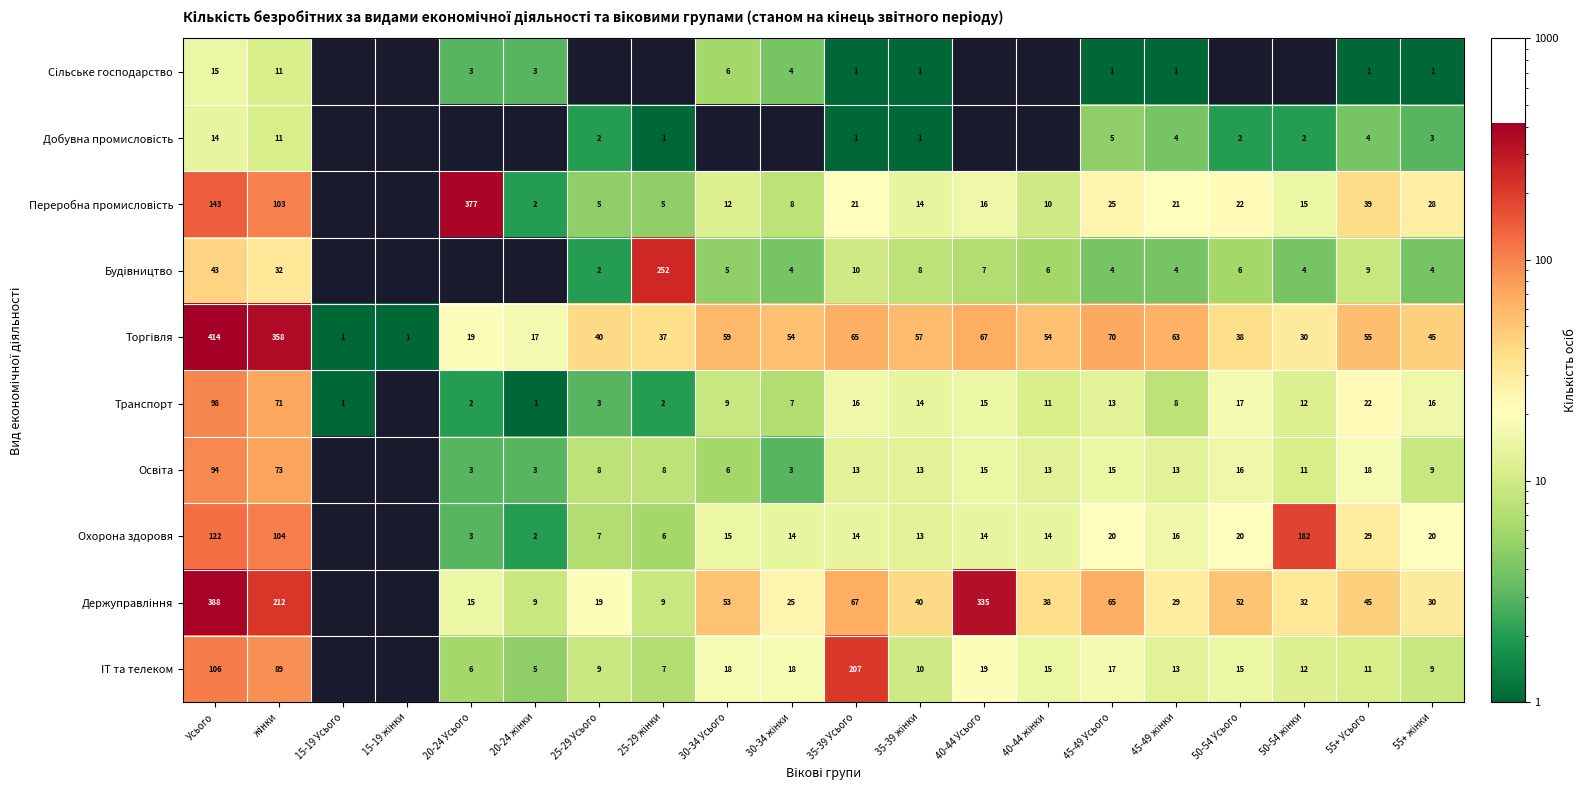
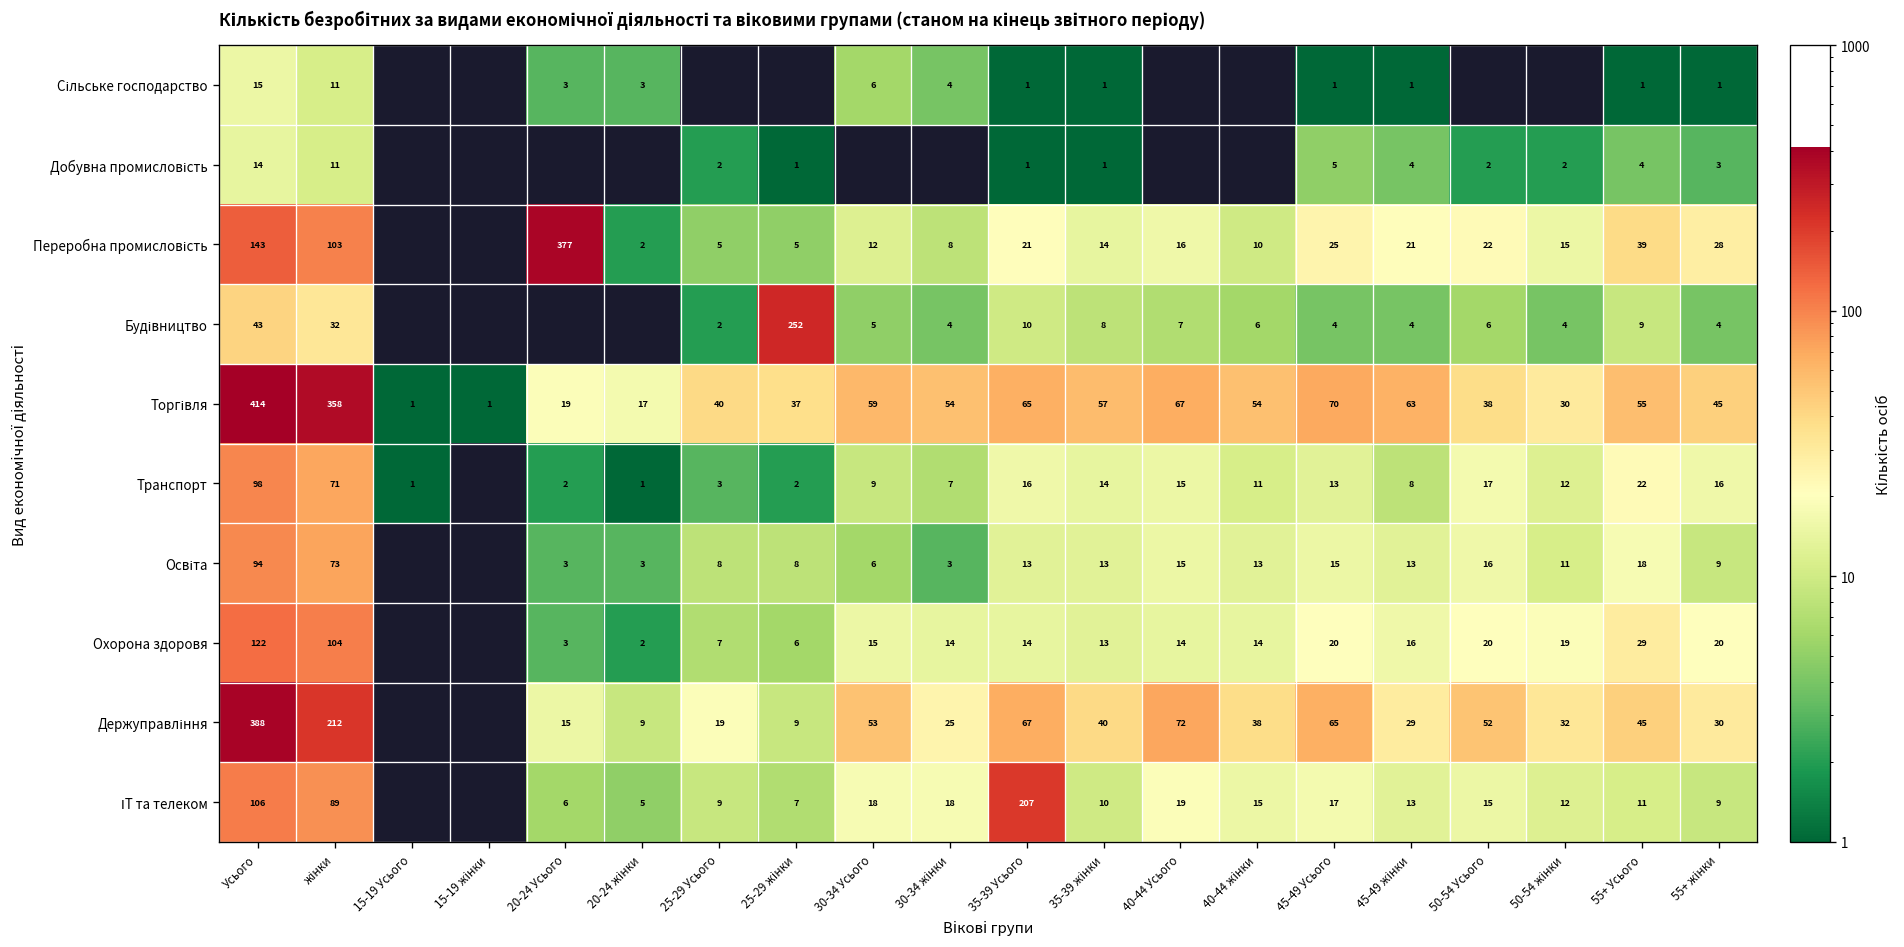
Охорона здоровя, 50-54 жінки: 182 -> 19
Держуправління, 40-44 Усього: 335 -> 72
